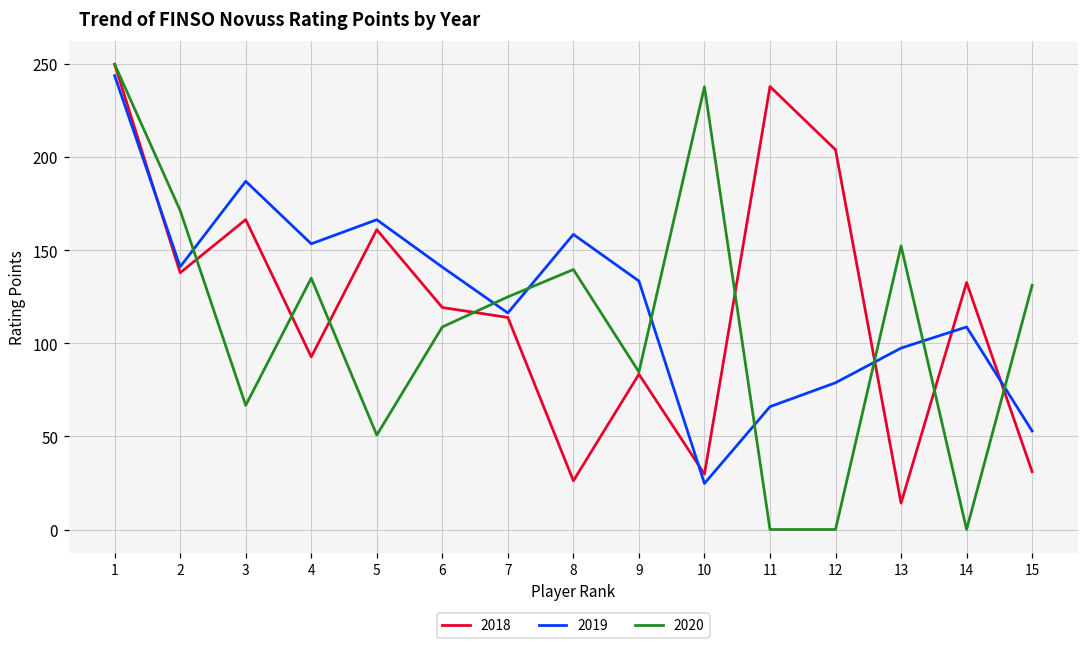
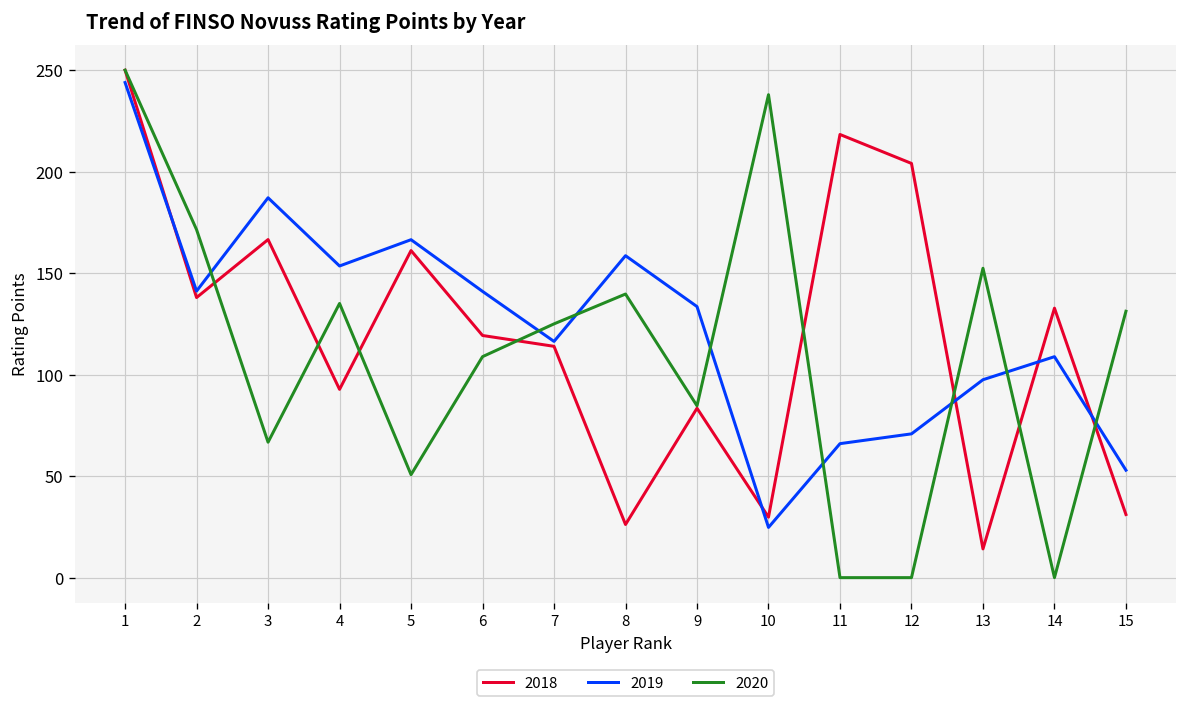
2018, 11: 238 -> 218
2019, 12: 79 -> 71
